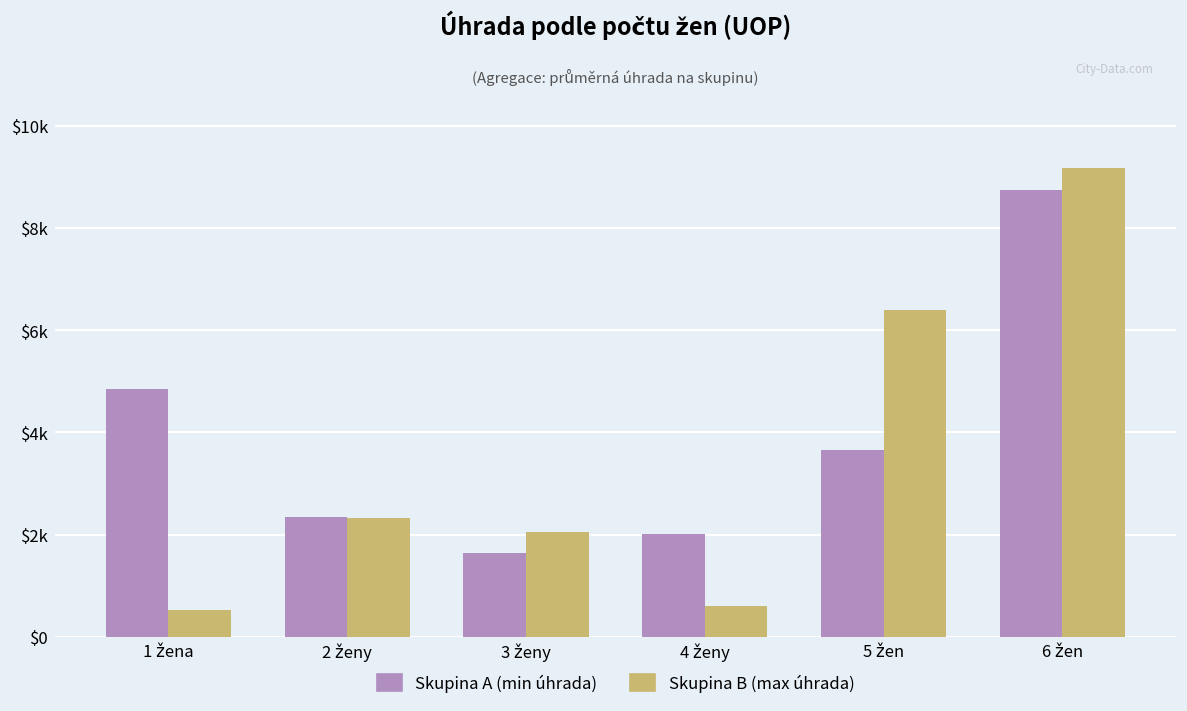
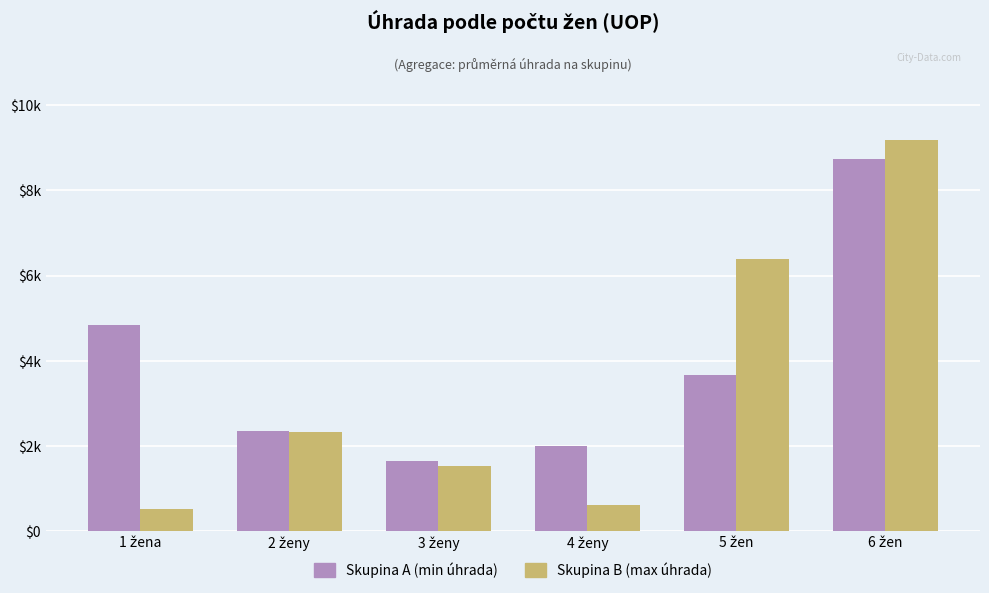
Skupina B (max úhrada), 3 ženy: $2000 -> $1500
